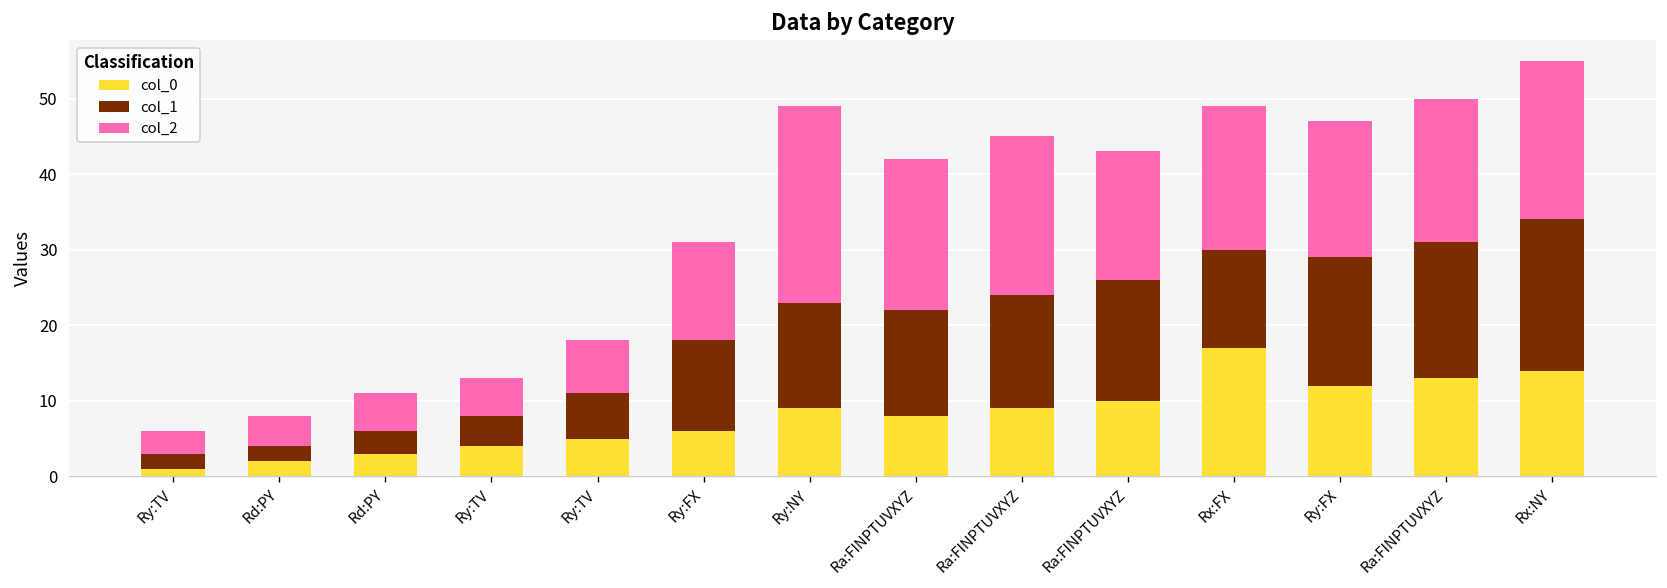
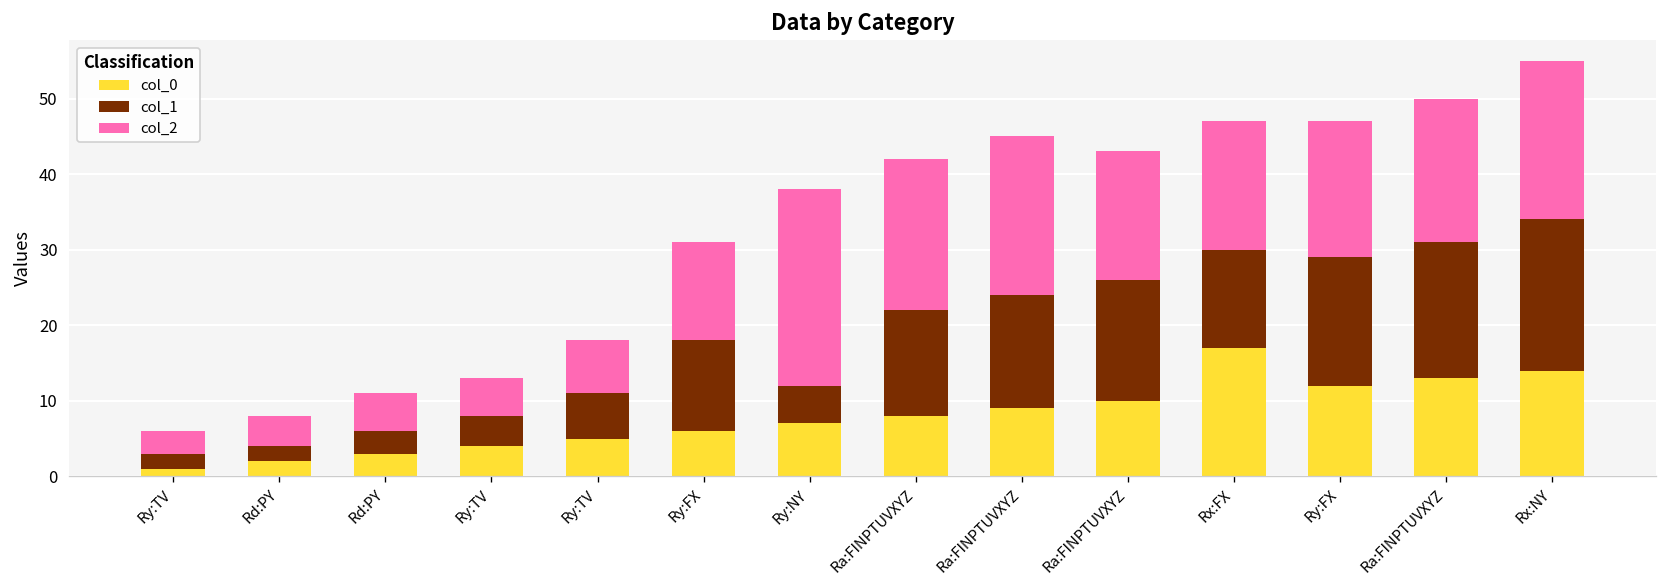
col_0, Ry:NY: 9 -> 7
col_1, Ry:NY: 14 -> 5
col_2, Rx:FX: 19 -> 17
